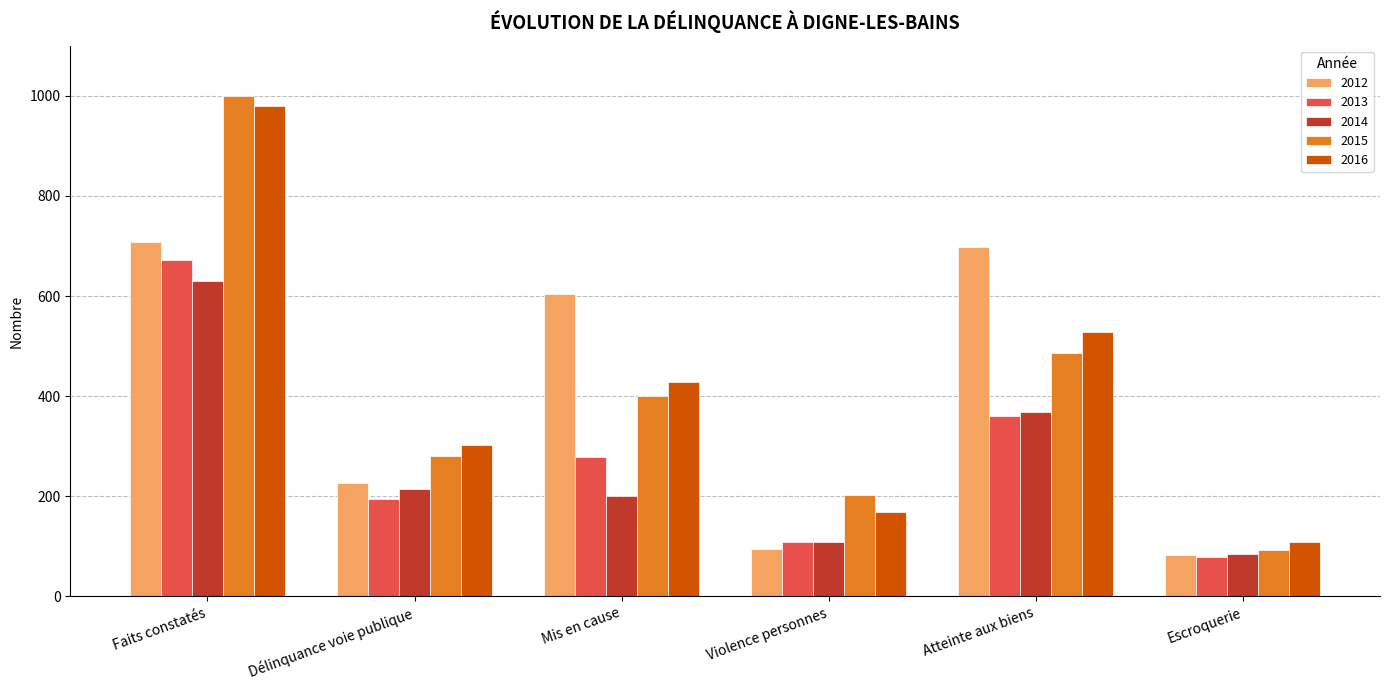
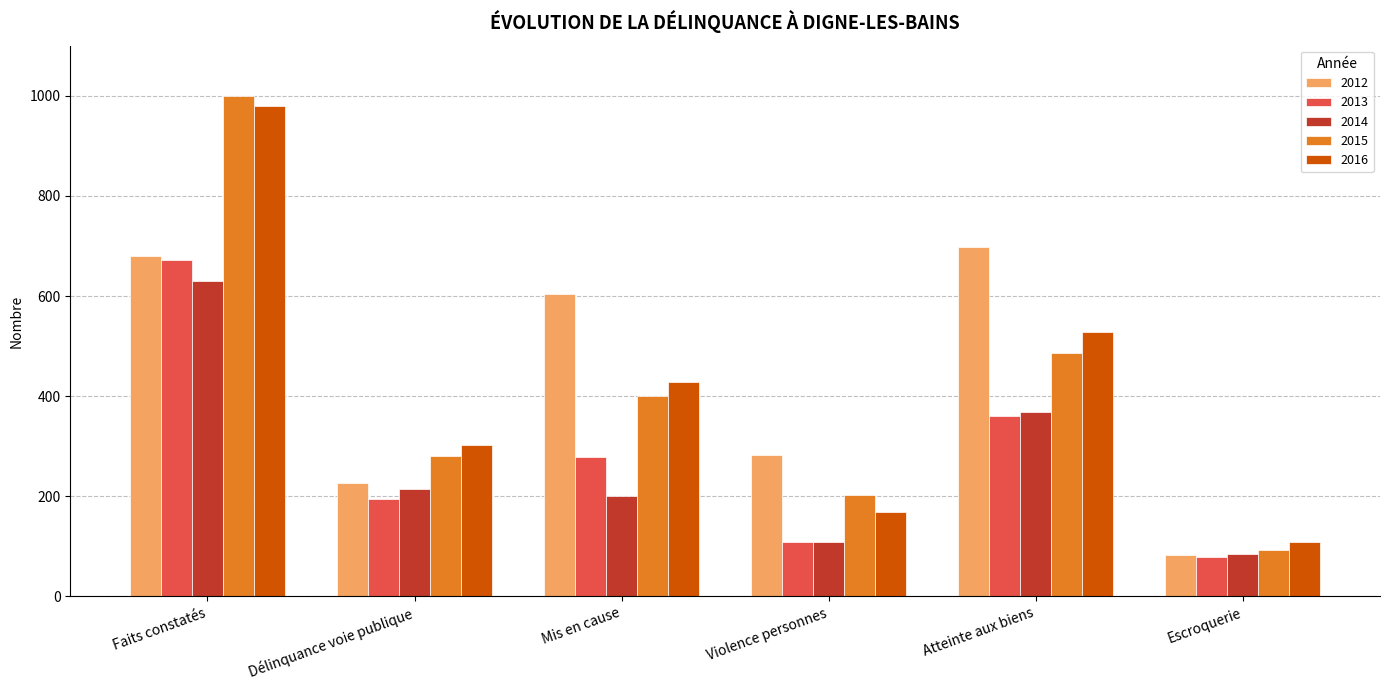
2012, Faits constatés: 710 -> 680
2012, Violence personnes: 100 -> 280
